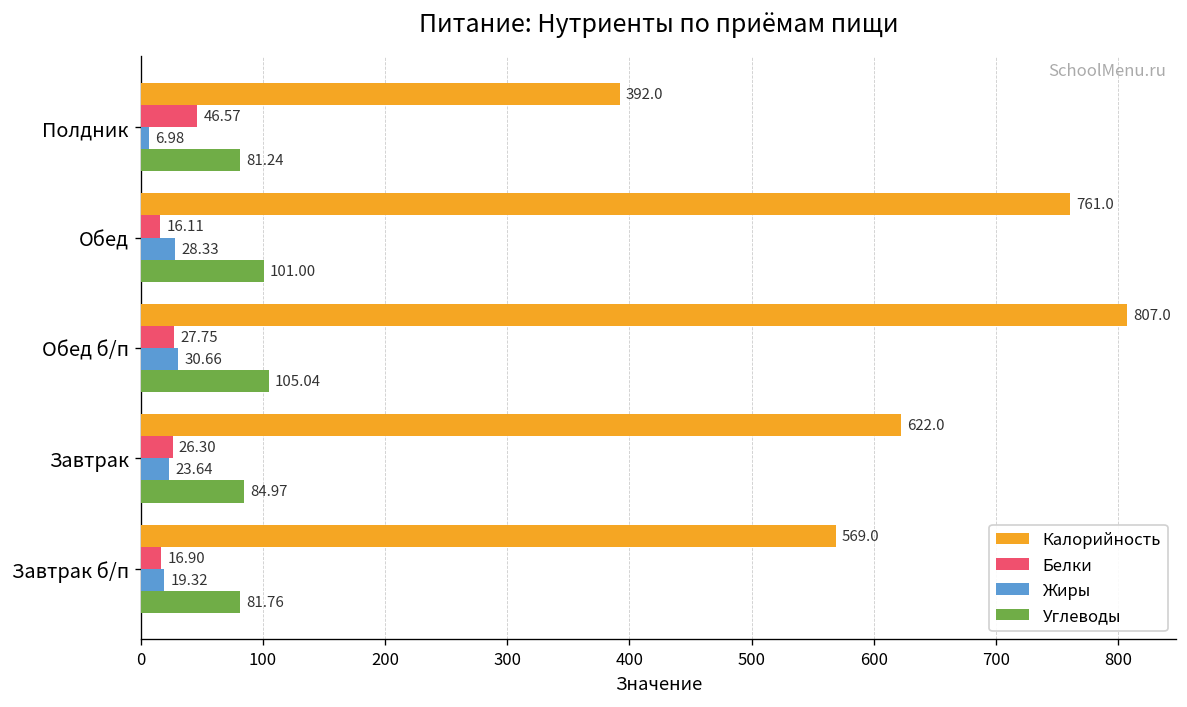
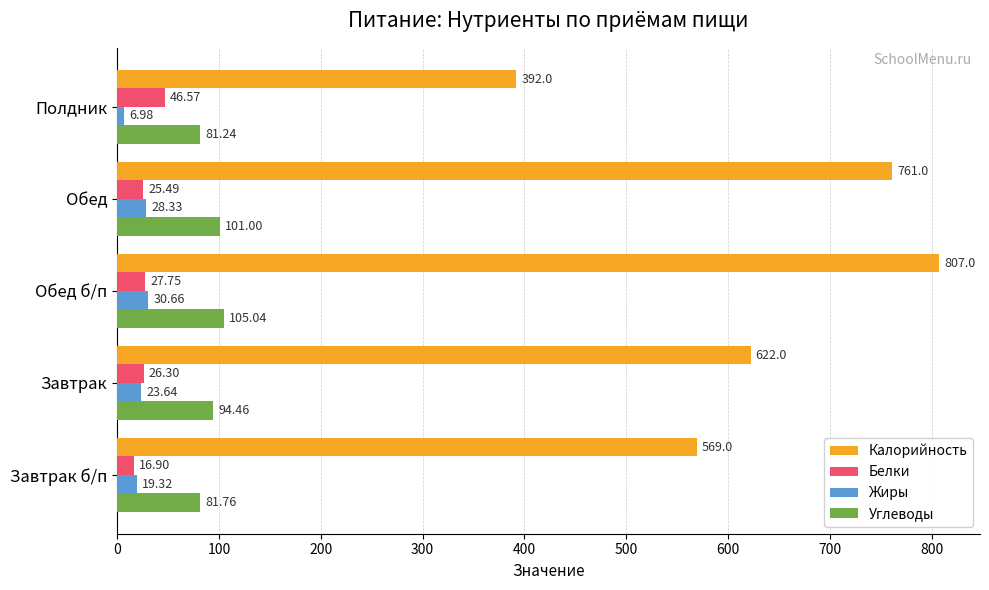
Белки, Обед: 16.11 -> 25.49
Углеводы, Завтрак: 84.97 -> 94.46
